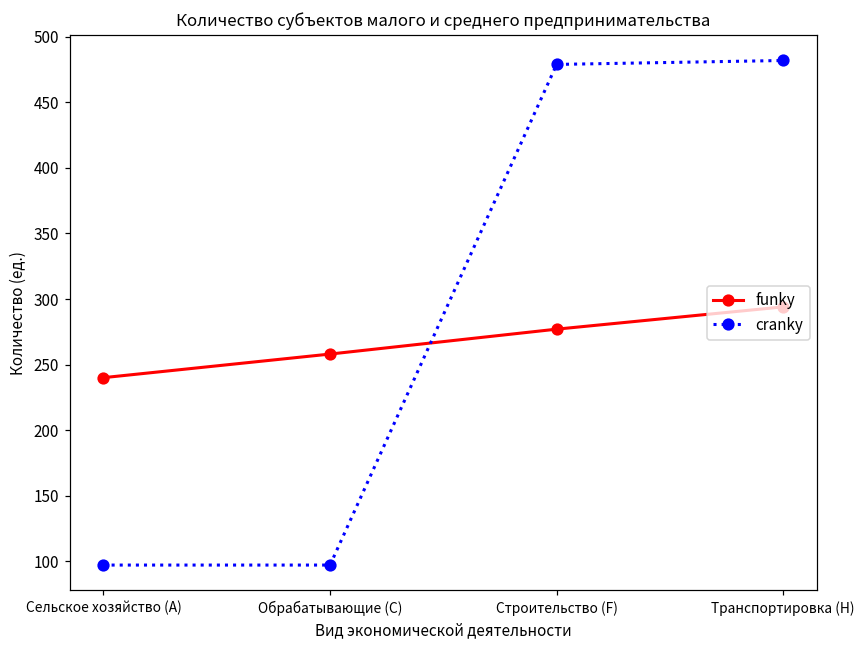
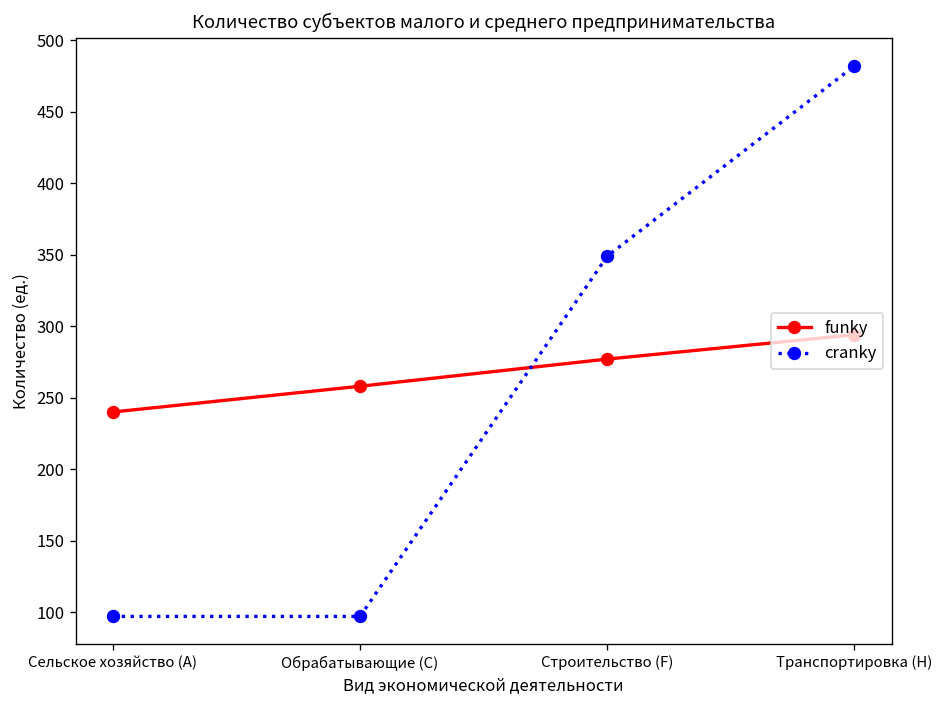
cranky, Строительство (F): 479 -> 349
